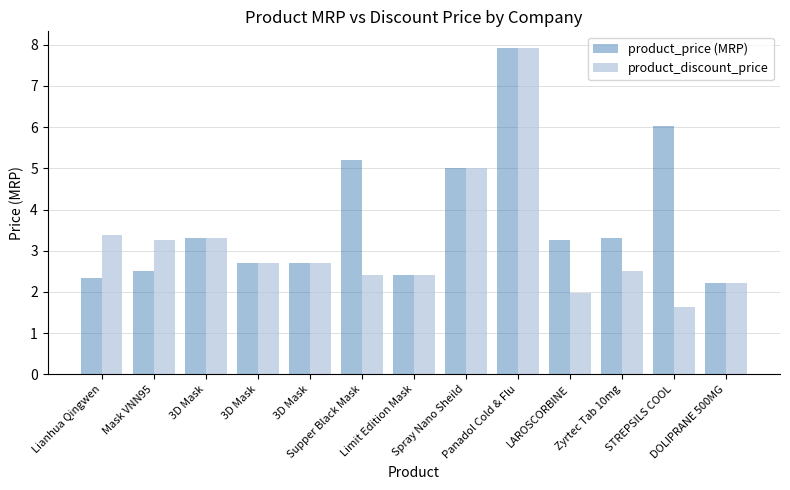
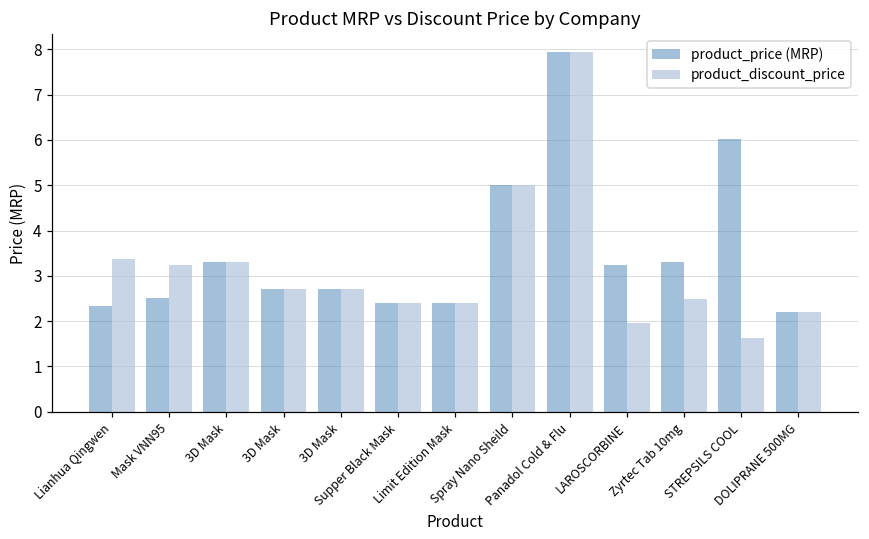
product_price (MRP), Supper Black Mask: 5.2 -> 2.4
